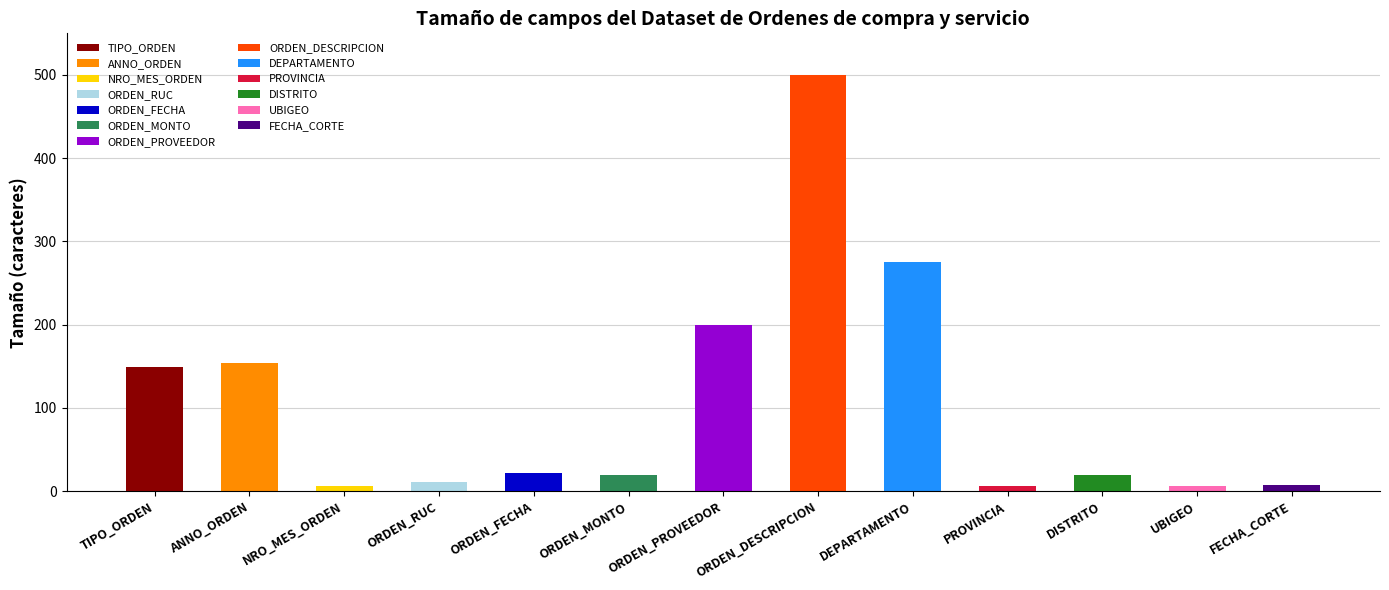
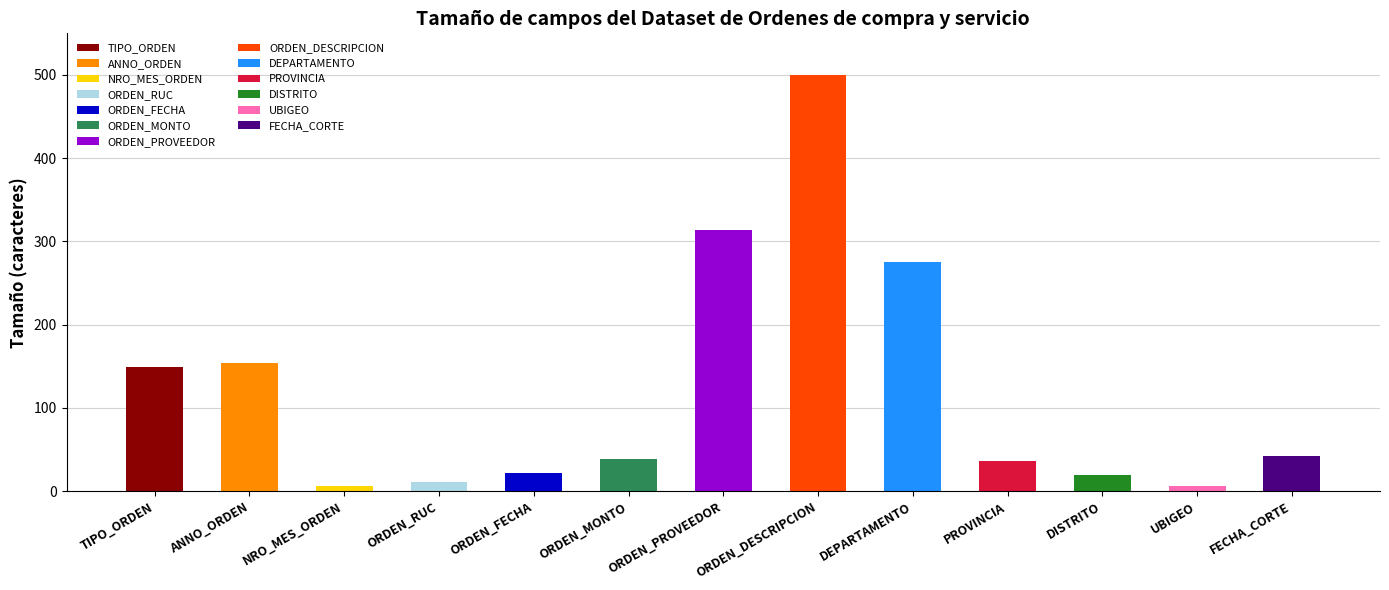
ORDEN_MONTO: 20 -> 40
ORDEN_PROVEEDOR: 200 -> 310
PROVINCIA: 10 -> 40
FECHA_CORTE: 10 -> 40
